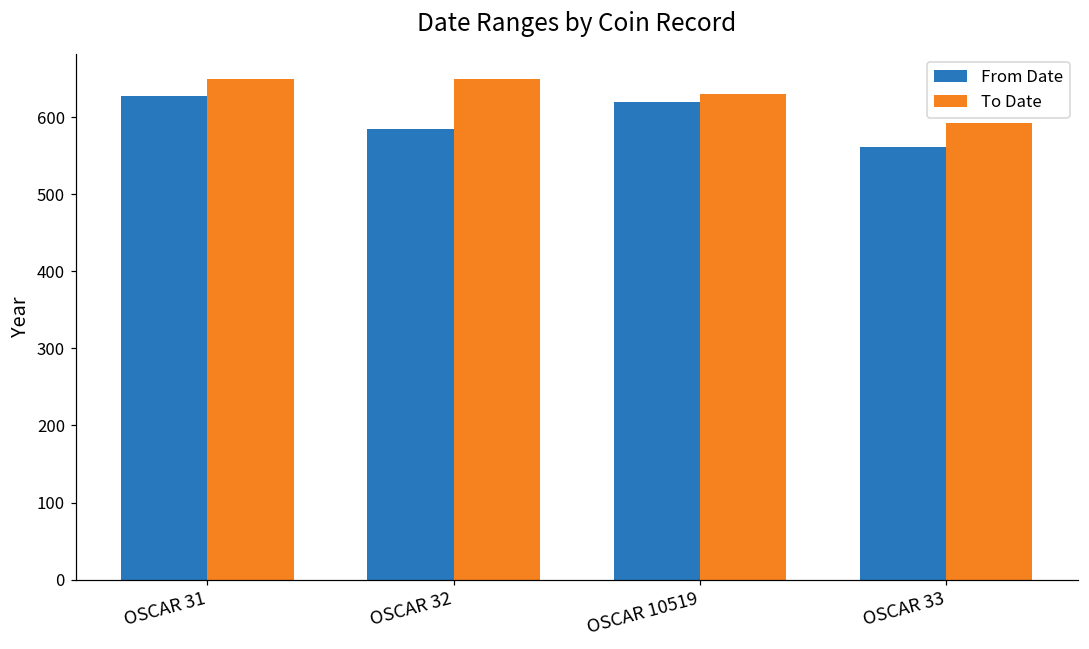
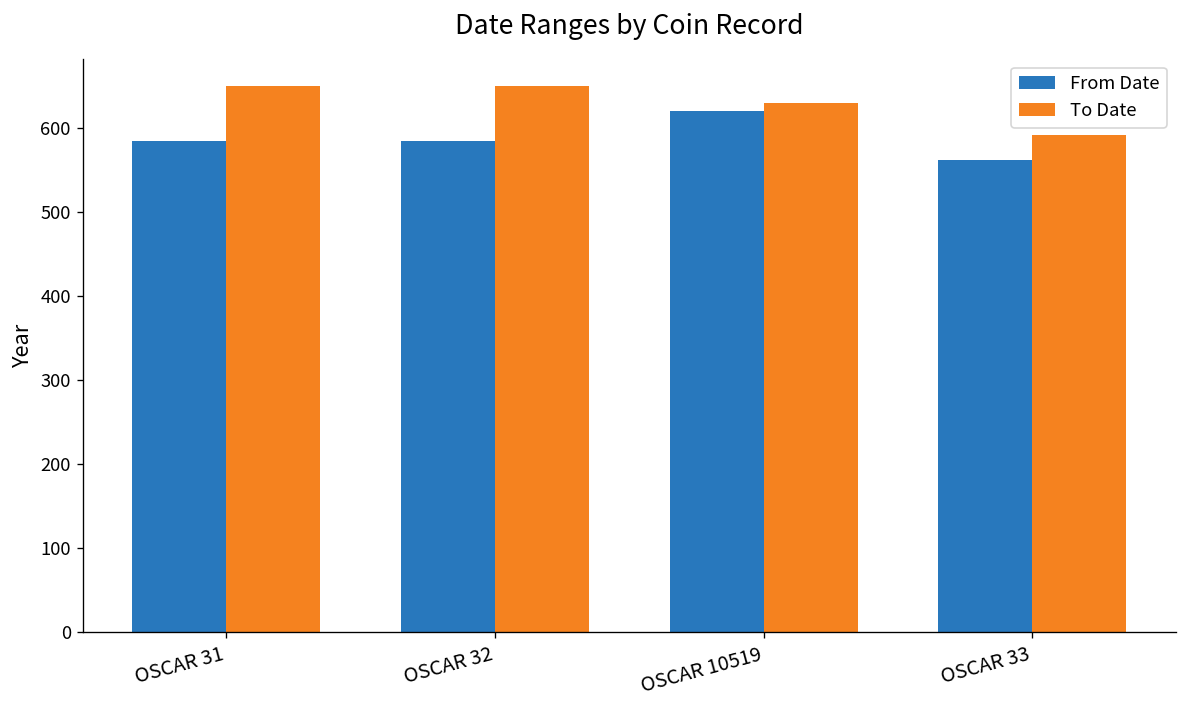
From Date, OSCAR 31: 630 -> 590
